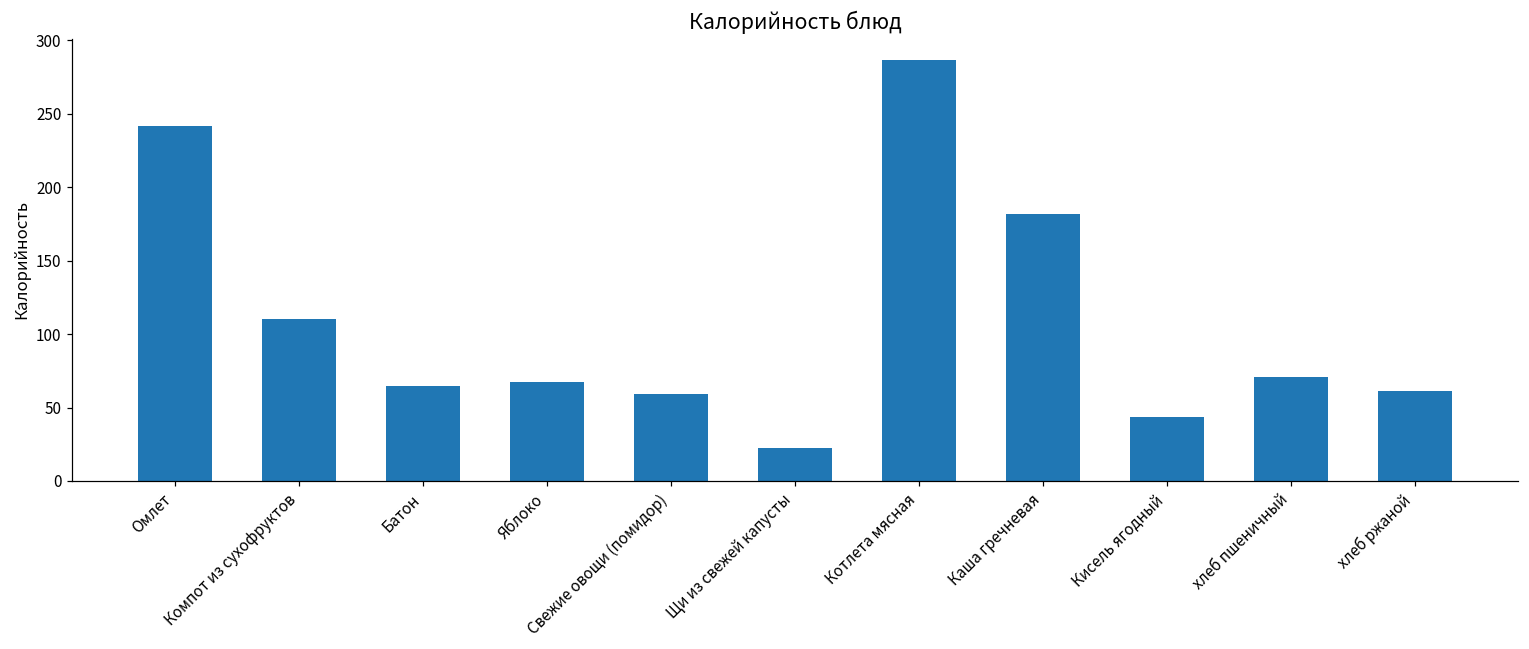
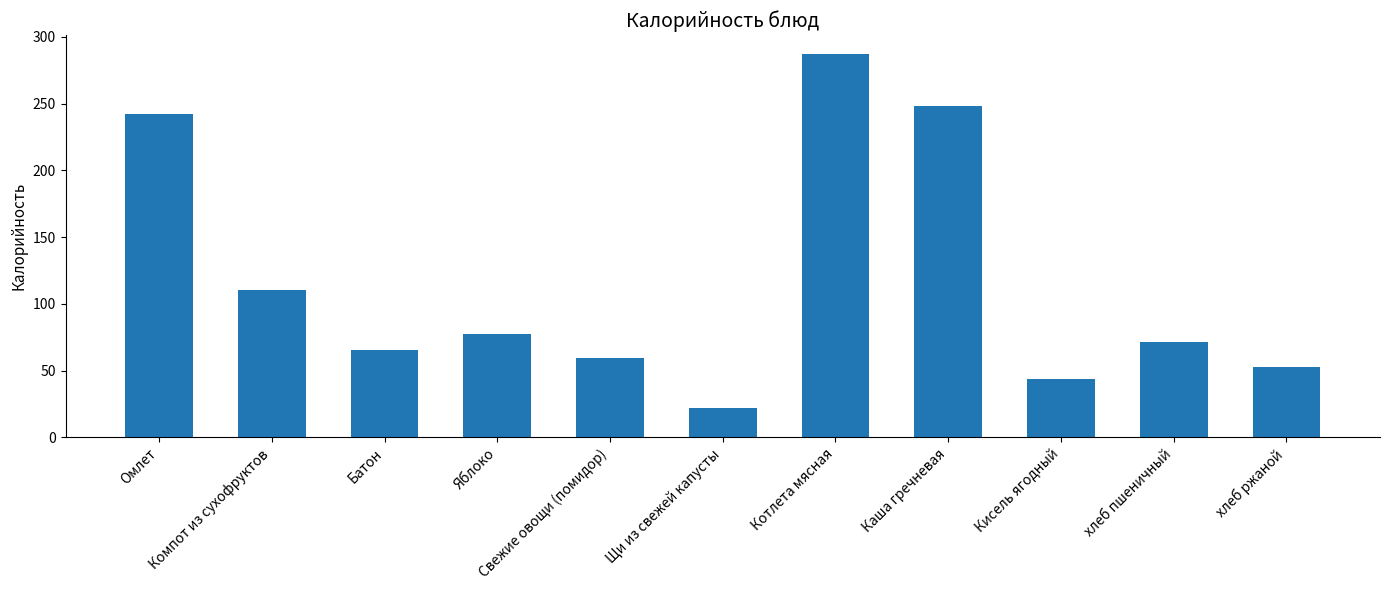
Яблоко: 67 -> 77
Каша гречневая: 182 -> 248
хлеб ржаной: 61 -> 52
